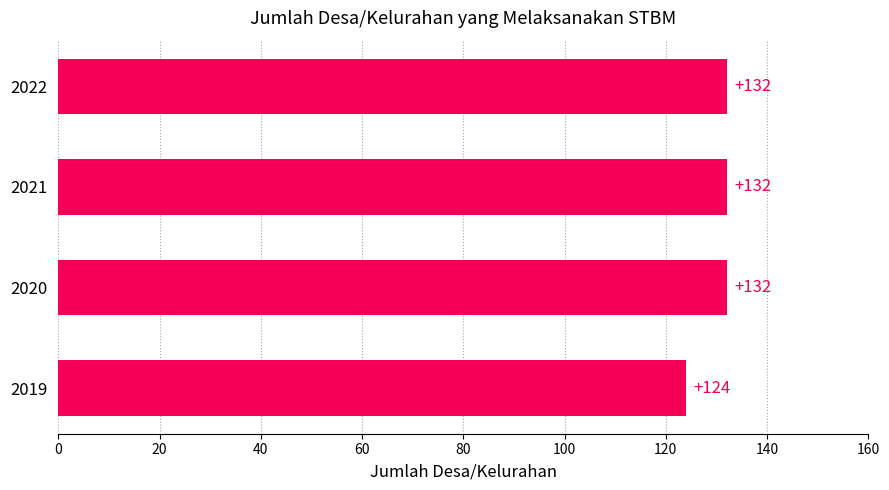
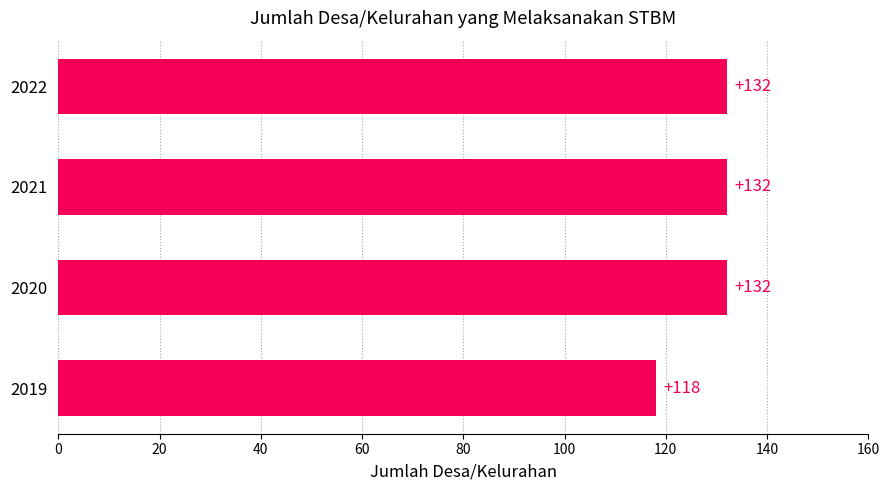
2019: +124 -> +118
